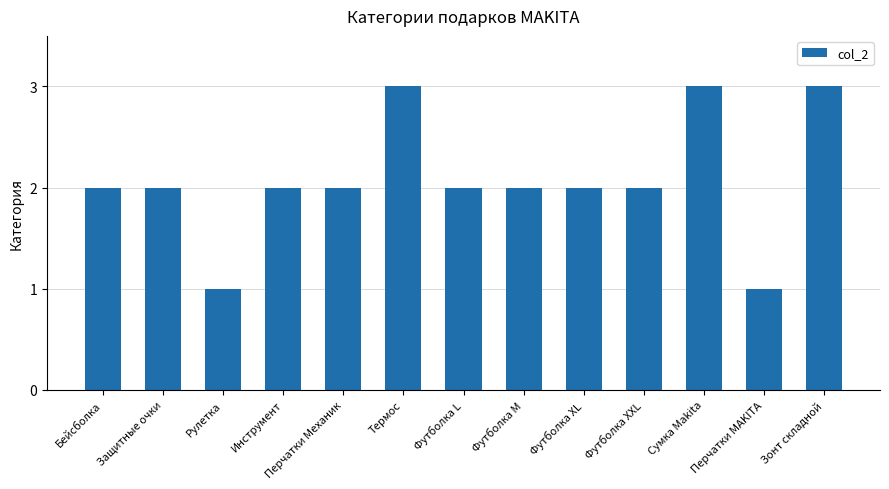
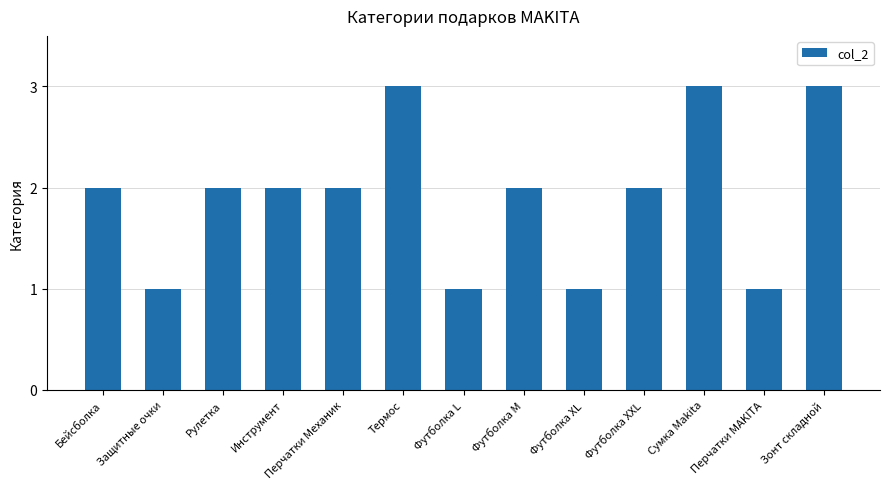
Защитные очки: 2 -> 1
Рулетка: 1 -> 2
Футболка L: 2 -> 1
Футболка XL: 2 -> 1
